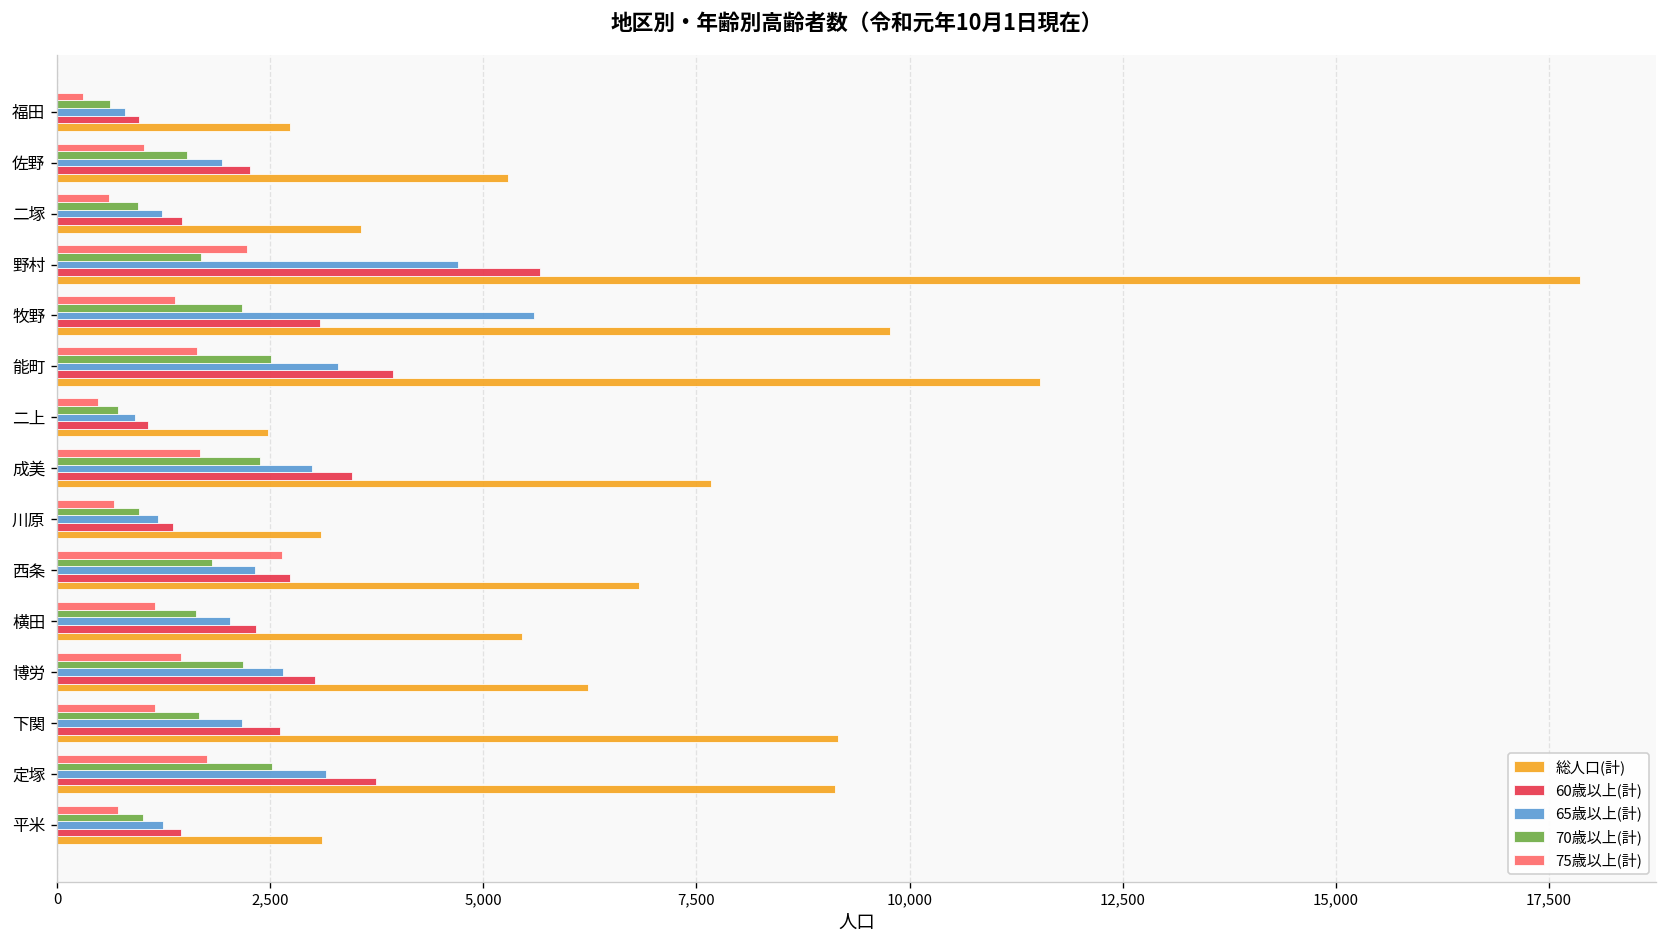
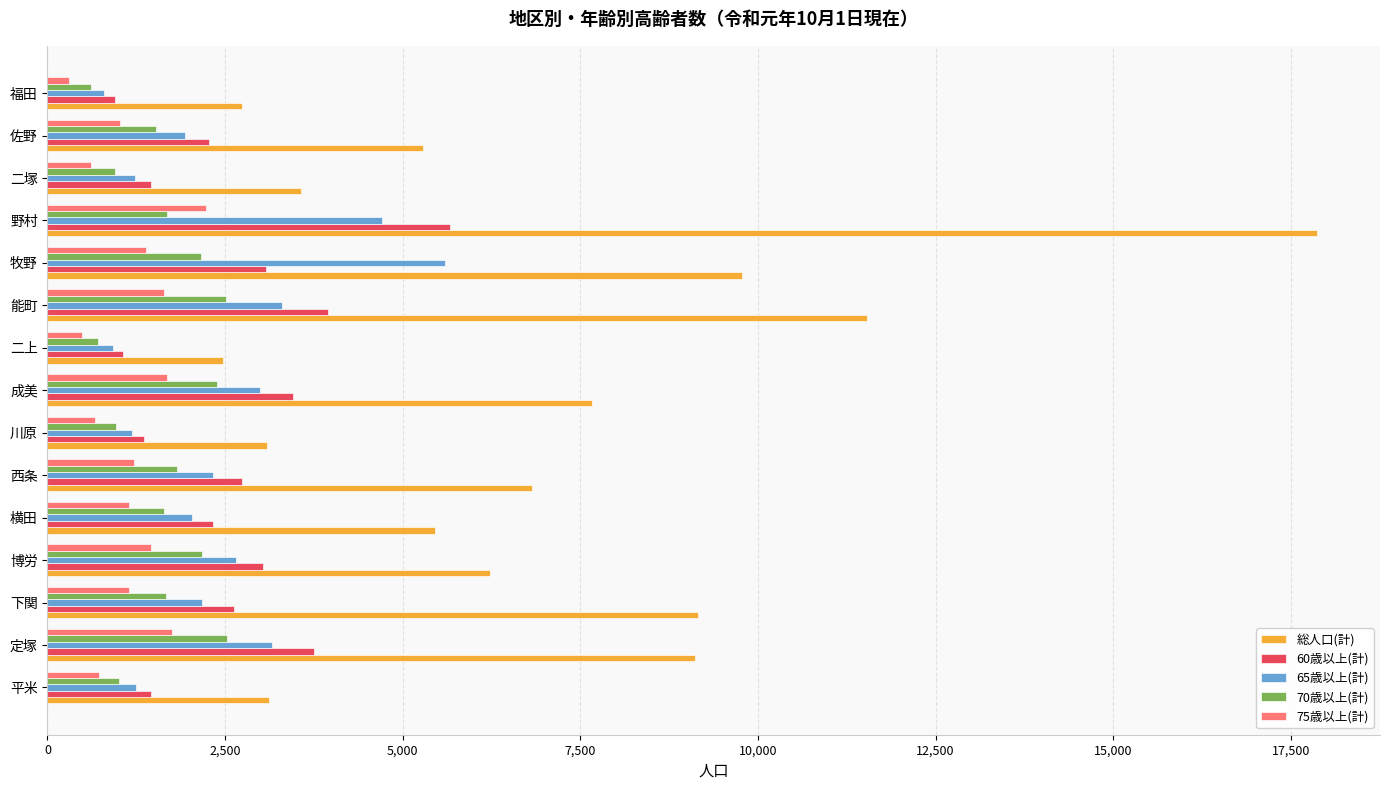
75歳以上(計), 西条: 2,600 -> 1,200
